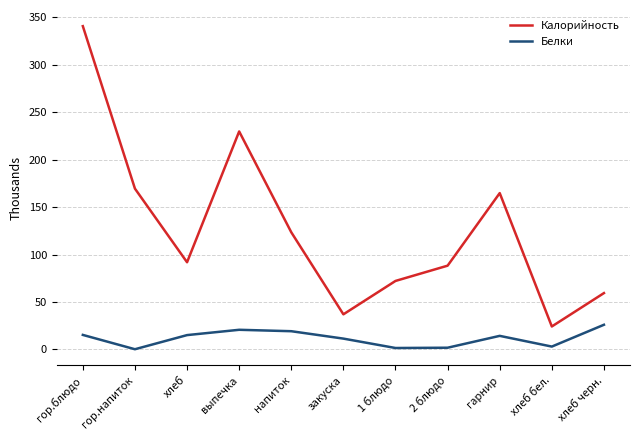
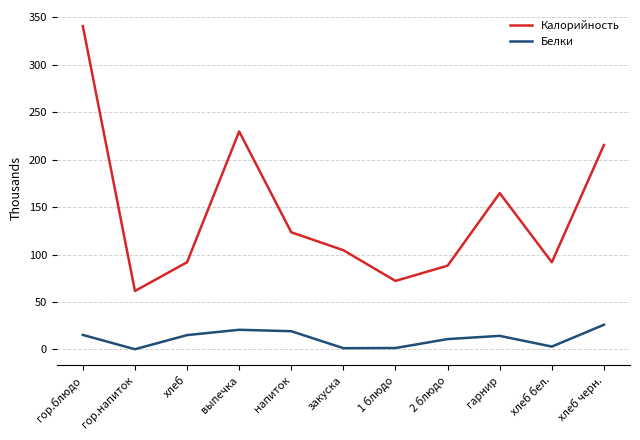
Калорийность, гор.напиток: 170 -> 60
Калорийность, закуска: 40 -> 100
Белки, закуска: 10 -> 0
Белки, 2 блюдо: 0 -> 10
Калорийность, хлеб бел.: 20 -> 90
Калорийность, хлеб черн.: 60 -> 220
